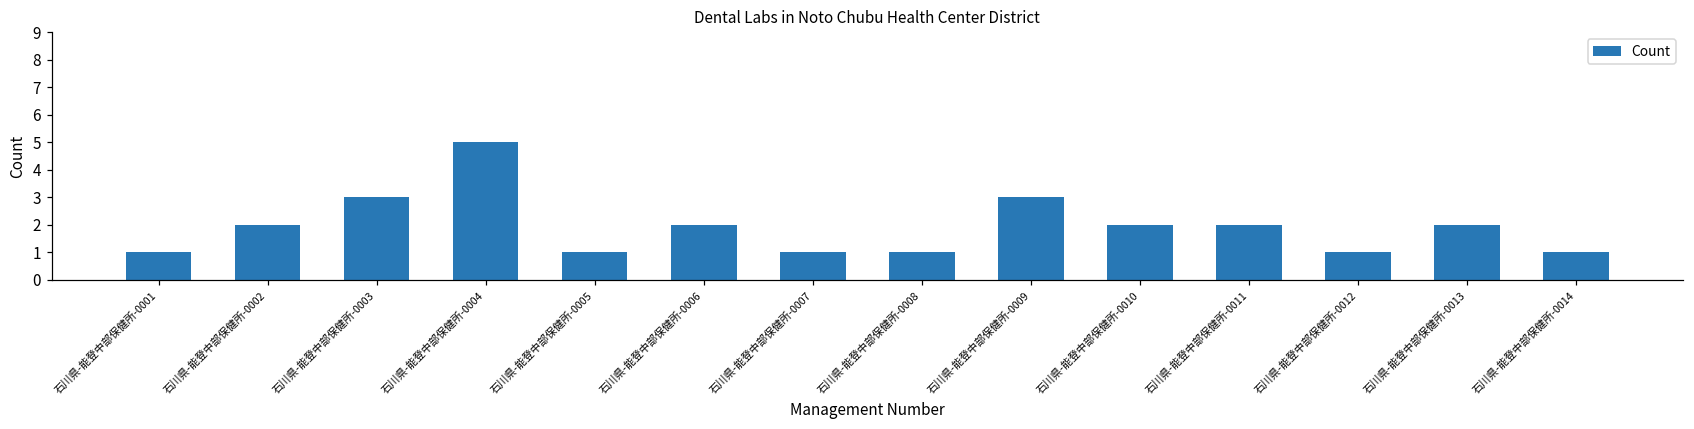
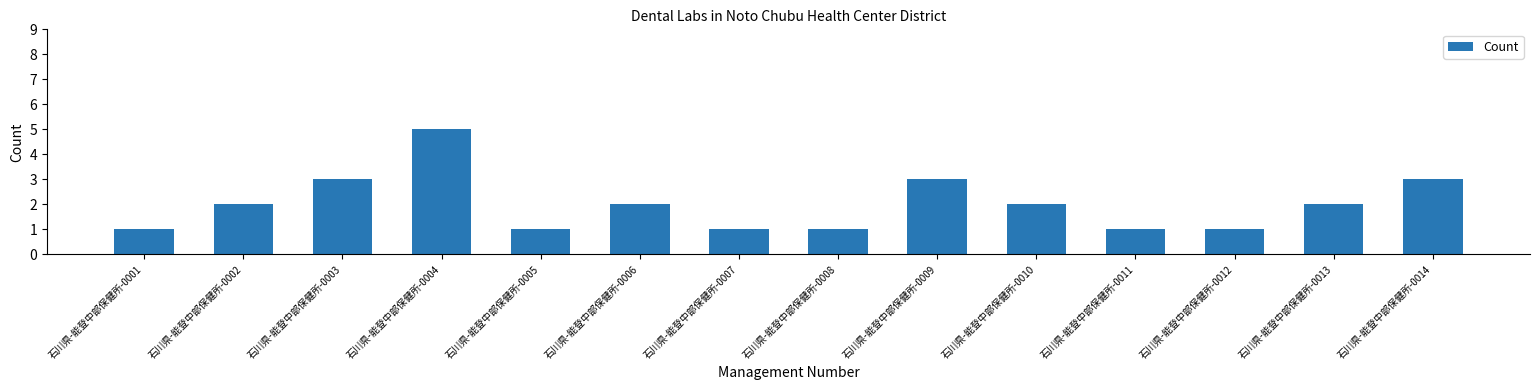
石川県-能登中部保健所-0011: 2 -> 1
石川県-能登中部保健所-0014: 1 -> 3
